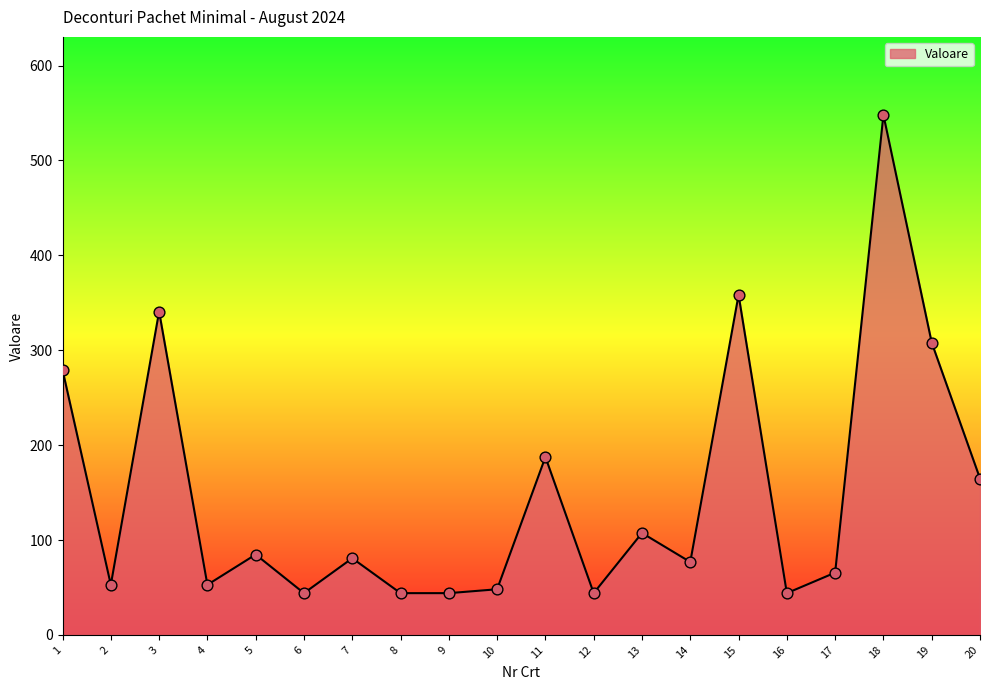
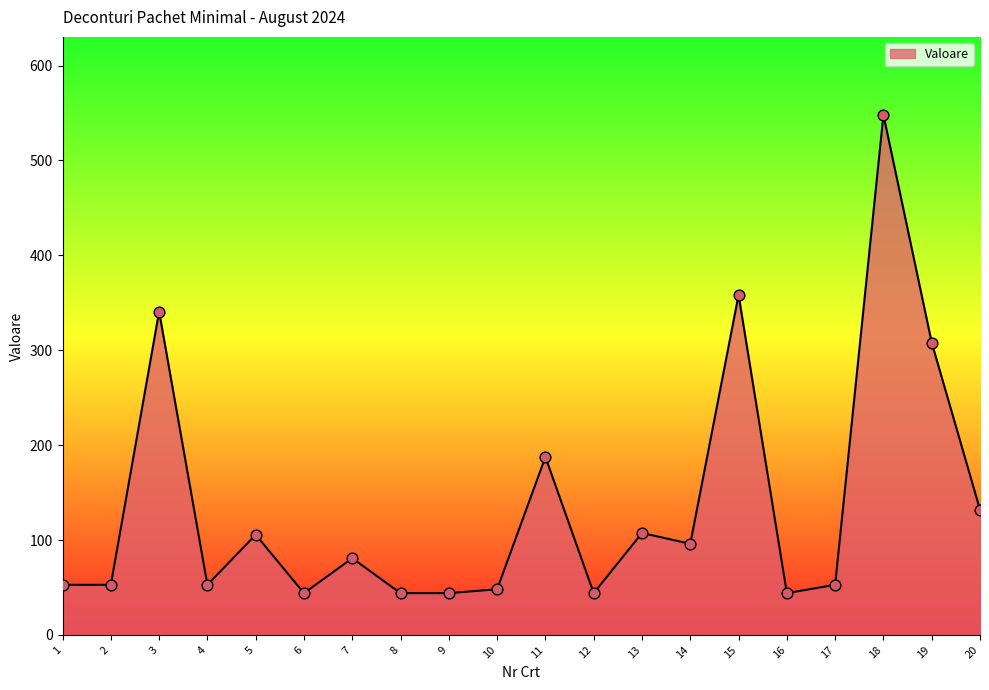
1: 280 -> 50
5: 80 -> 110
14: 80 -> 100
17: 70 -> 50
20: 160 -> 130
